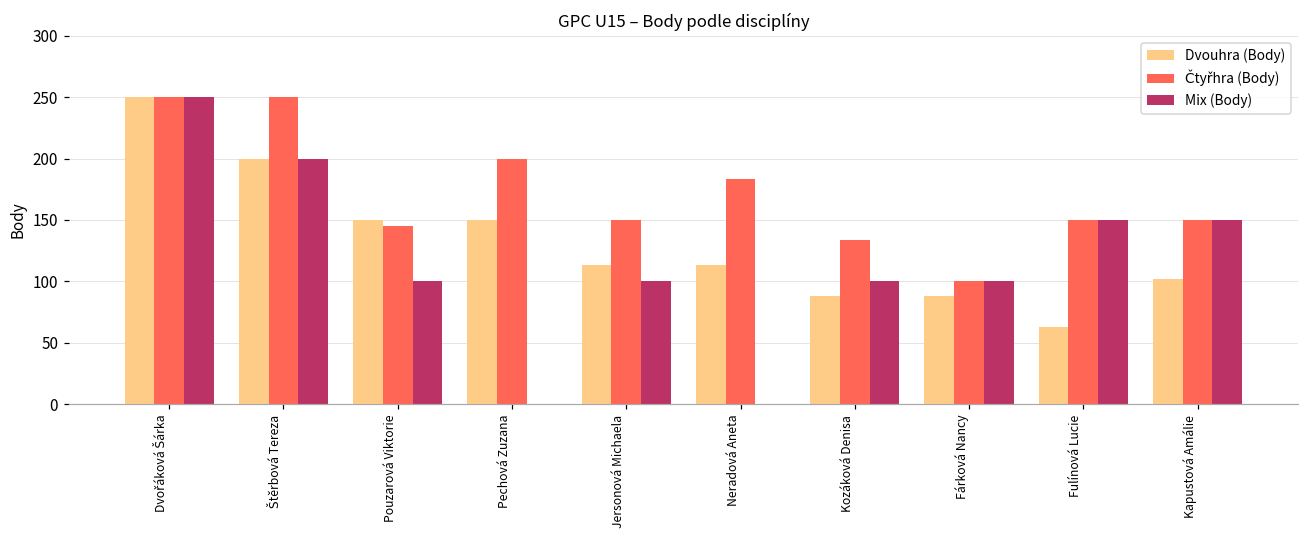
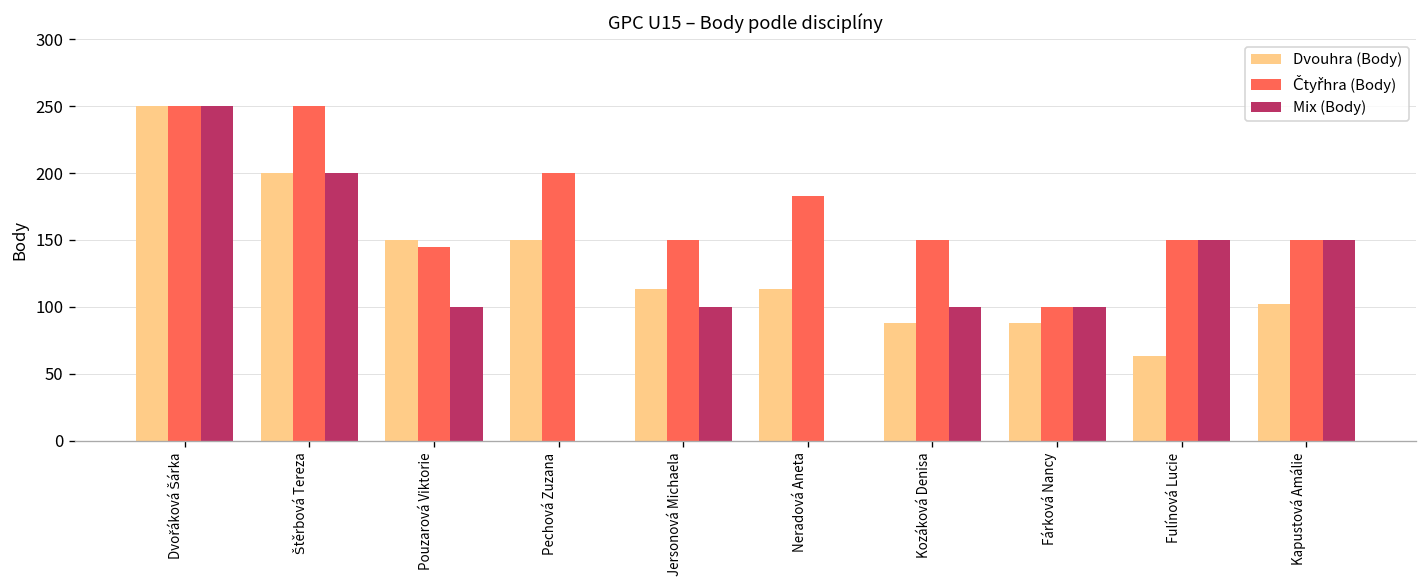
Čtyřhra (Body), Kozáková Denisa: 134 -> 150
